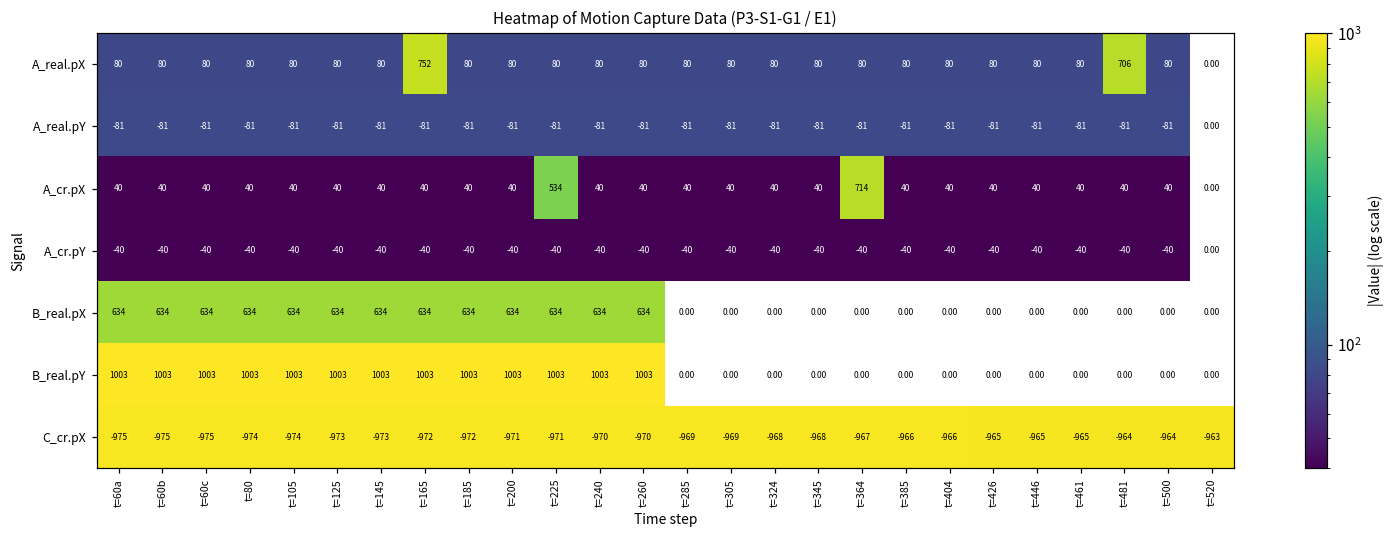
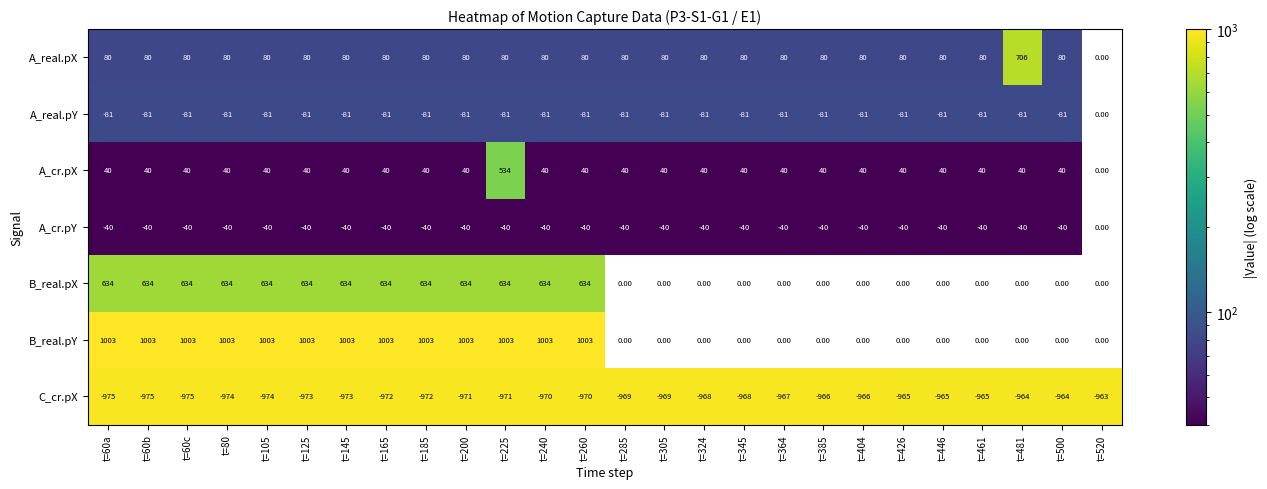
A_real.pX, t=165: 752 -> 80
A_cr.pX, t=364: 714 -> 40
